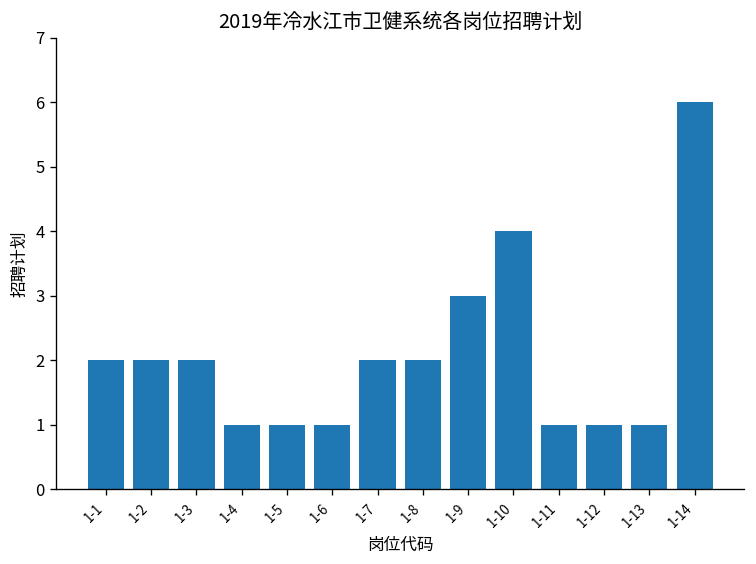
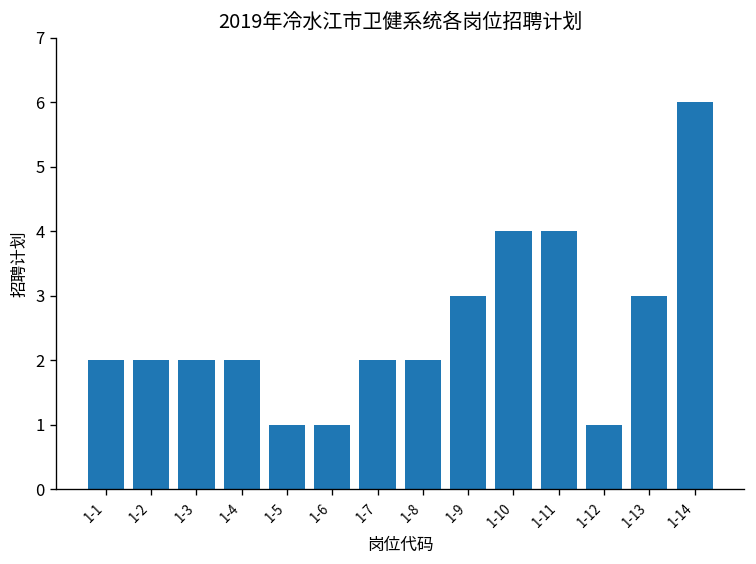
1-4: 1 -> 2
1-11: 1 -> 4
1-13: 1 -> 3
